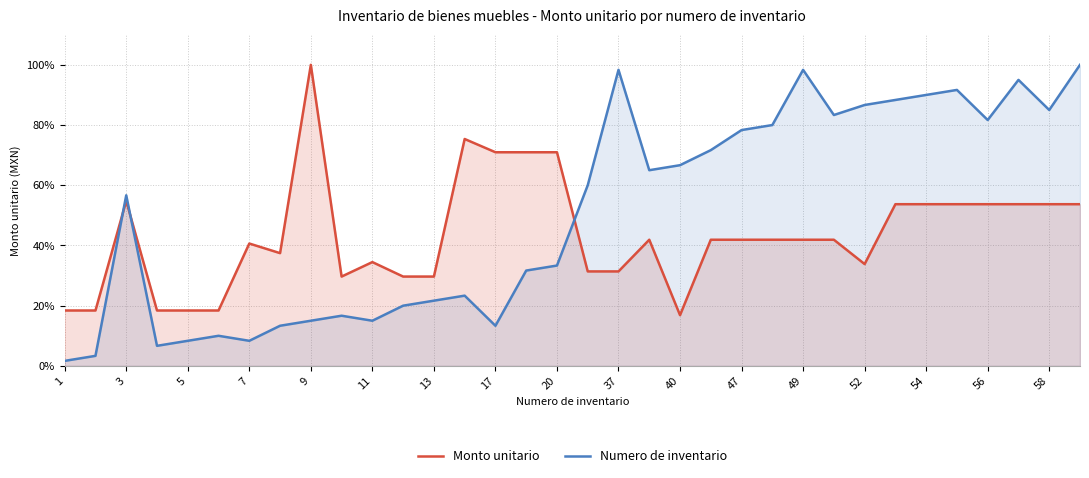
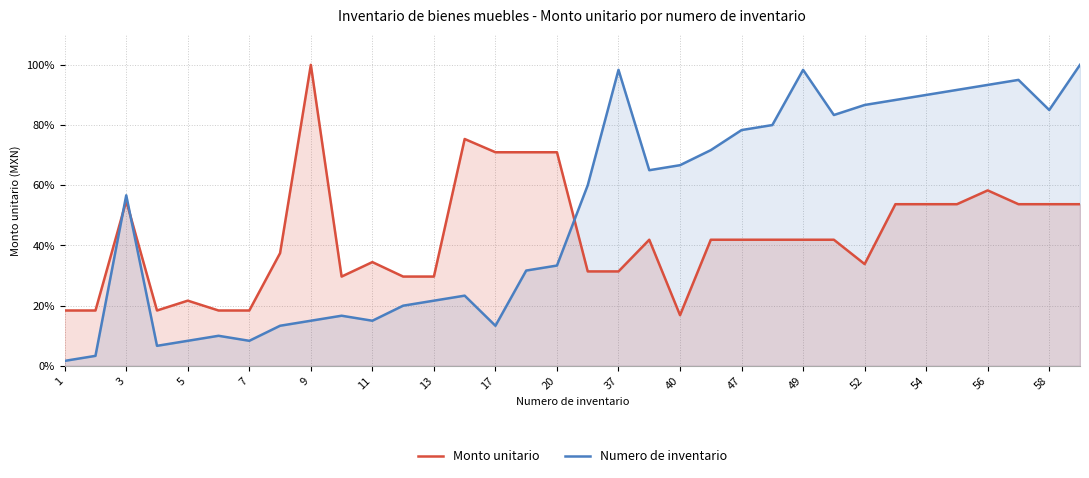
Monto unitario, 5: 18% -> 22%
Monto unitario, 7: 41% -> 18%
Monto unitario, 56: 54% -> 58%
Numero de inventario, 56: 82% -> 93%
